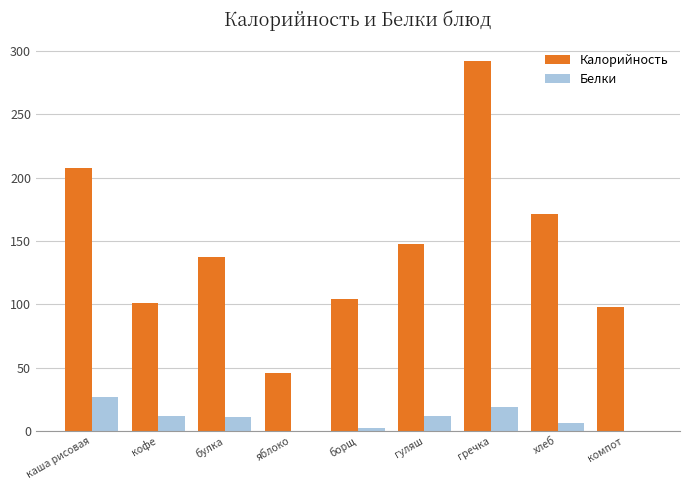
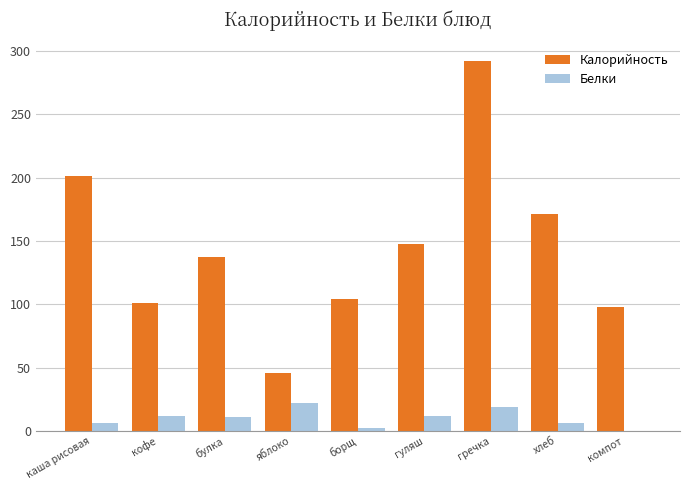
Калорийность, каша рисовая: 208 -> 201
Белки, каша рисовая: 27 -> 6
Белки, яблоко: 0 -> 22
